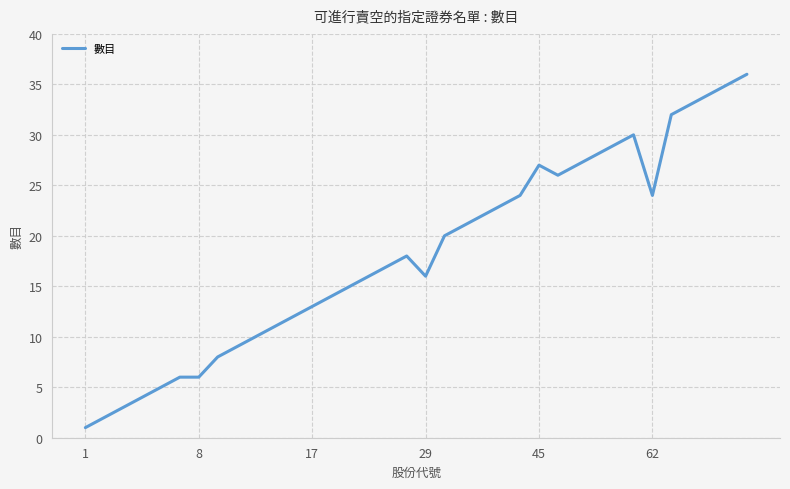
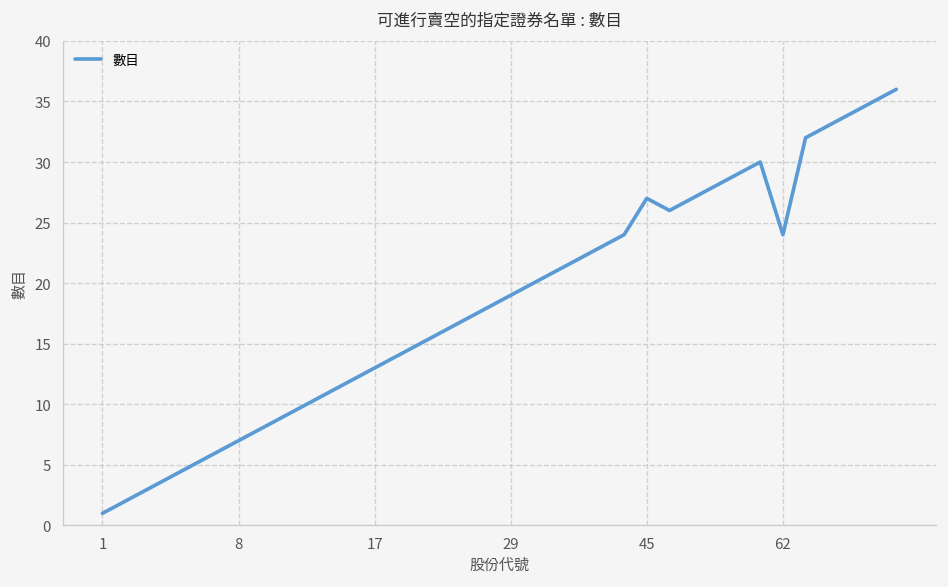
8: 6 -> 7
29: 16 -> 19
